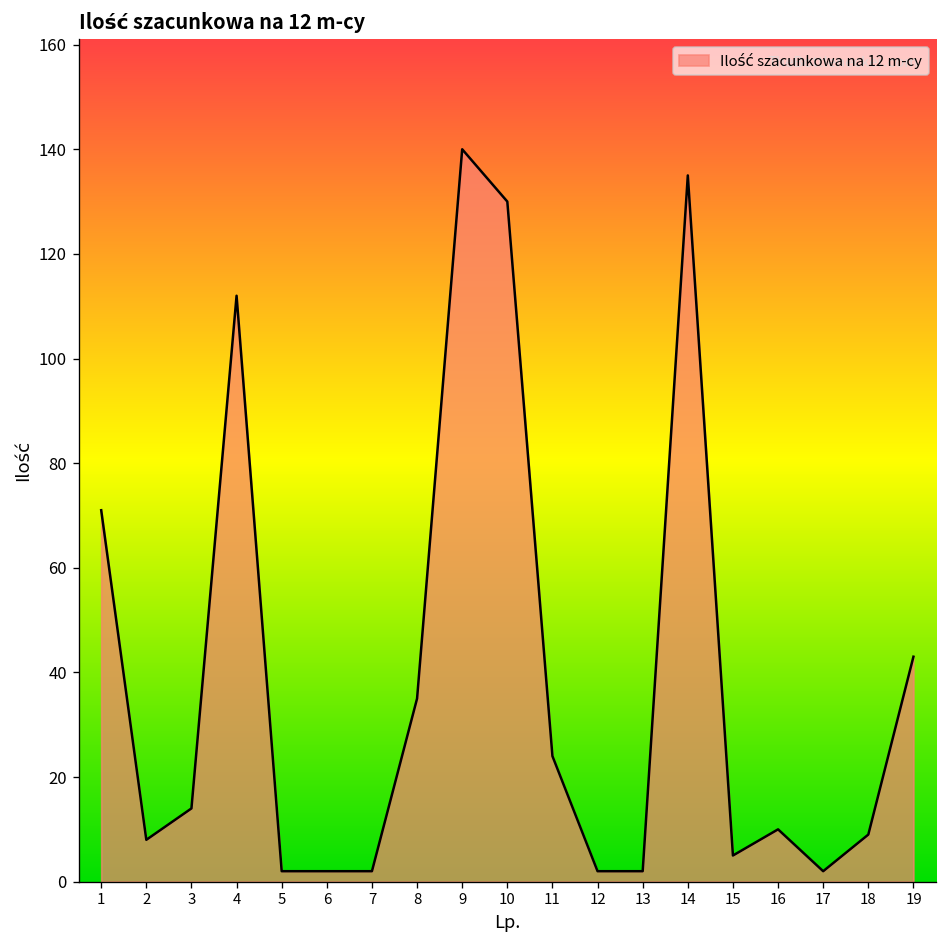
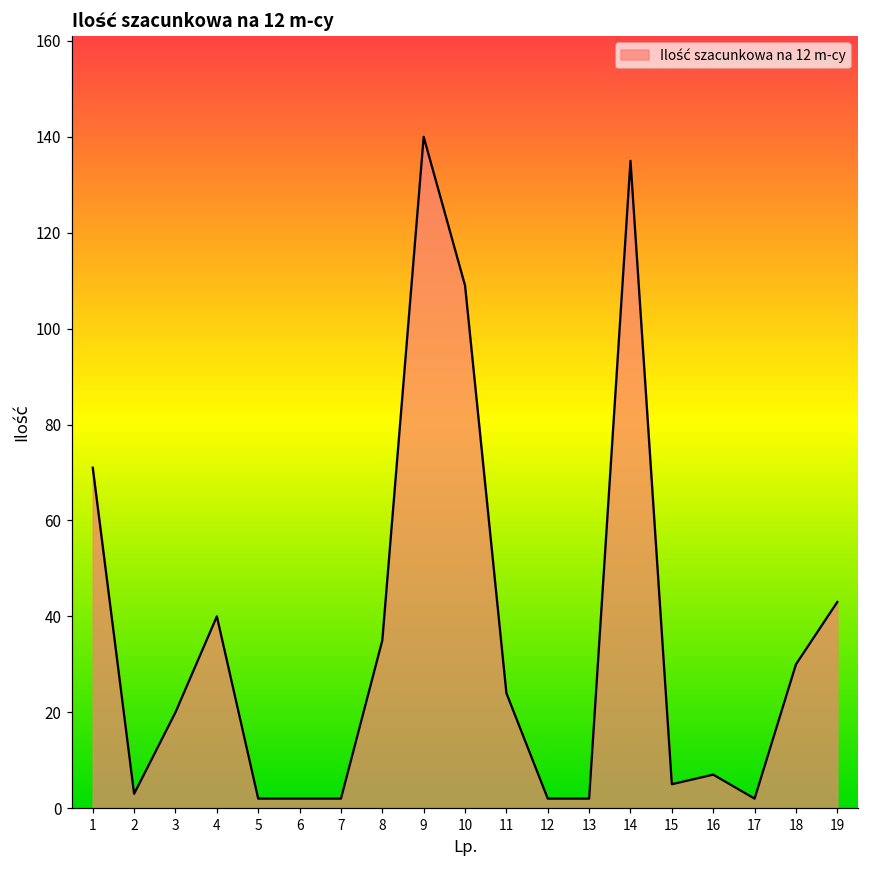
2: 8 -> 3
3: 14 -> 20
4: 112 -> 40
10: 130 -> 109
16: 10 -> 7
18: 9 -> 30
